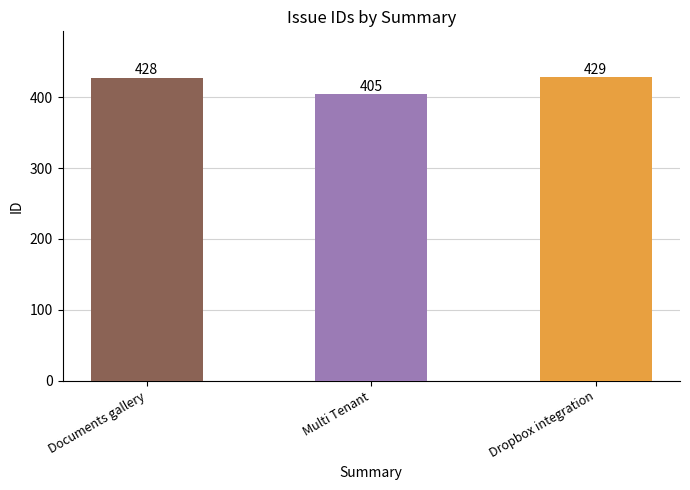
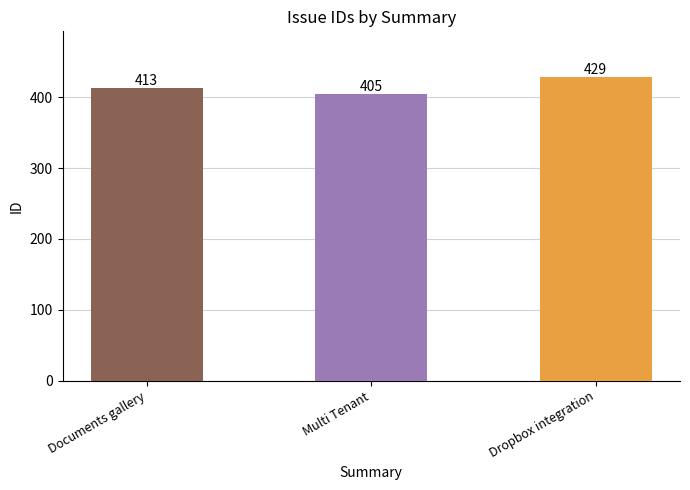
Documents gallery: 428 -> 413
